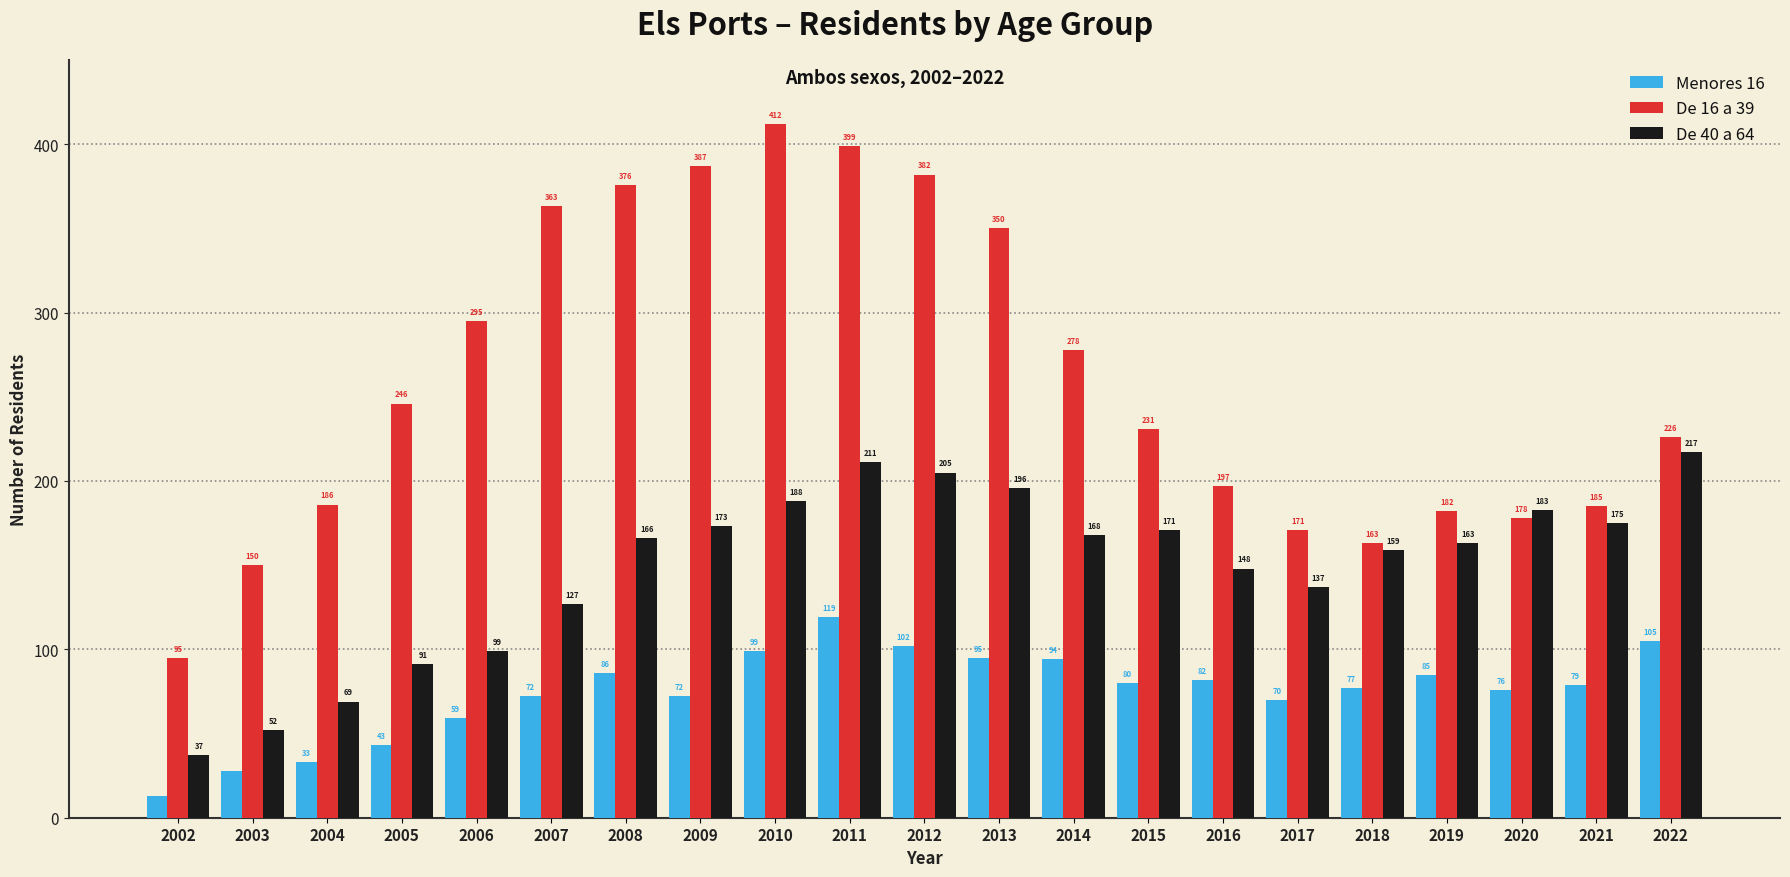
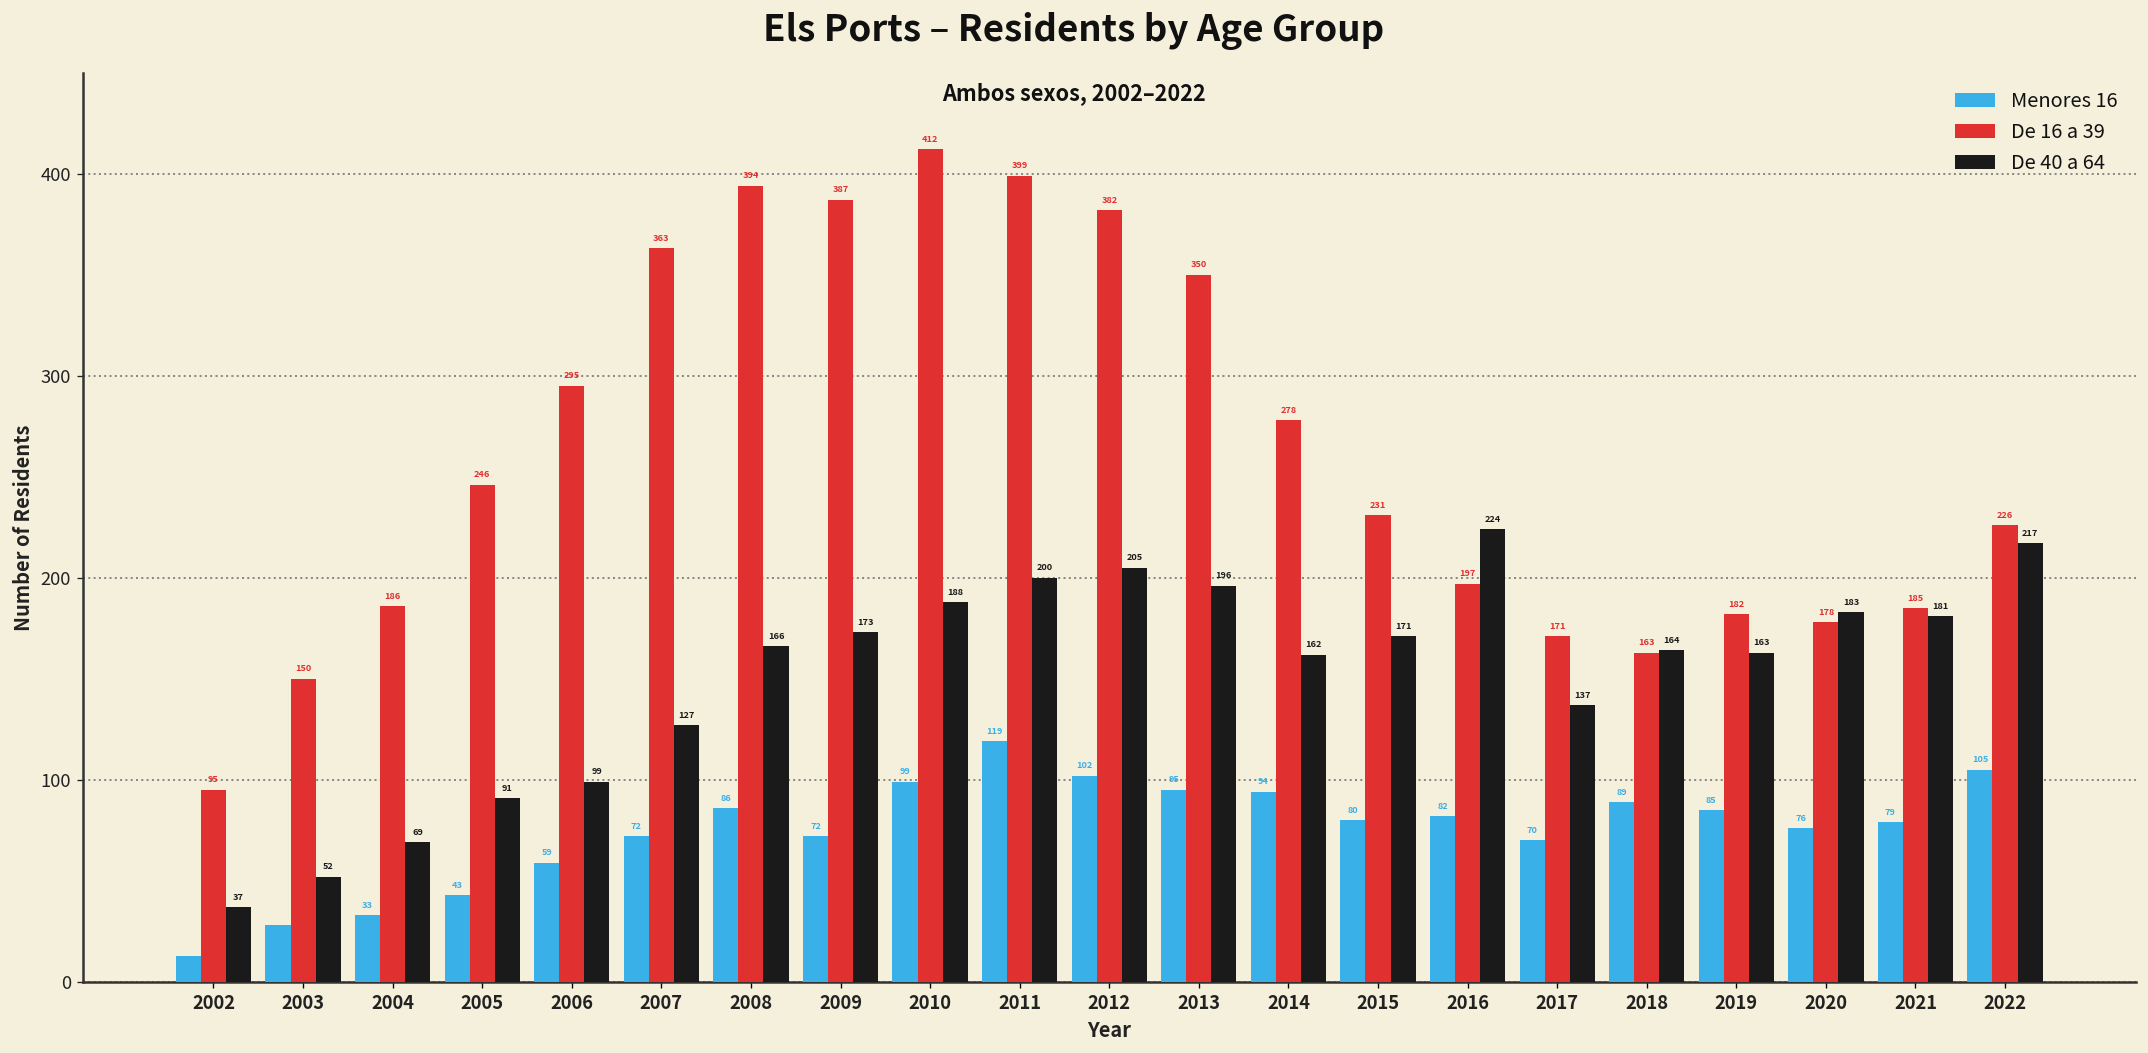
De 16 a 39, 2008: 376 -> 394
De 40 a 64, 2011: 211 -> 200
De 40 a 64, 2014: 168 -> 162
De 40 a 64, 2016: 148 -> 224
Menores 16, 2018: 77 -> 89
De 40 a 64, 2018: 159 -> 164
De 40 a 64, 2021: 175 -> 181
